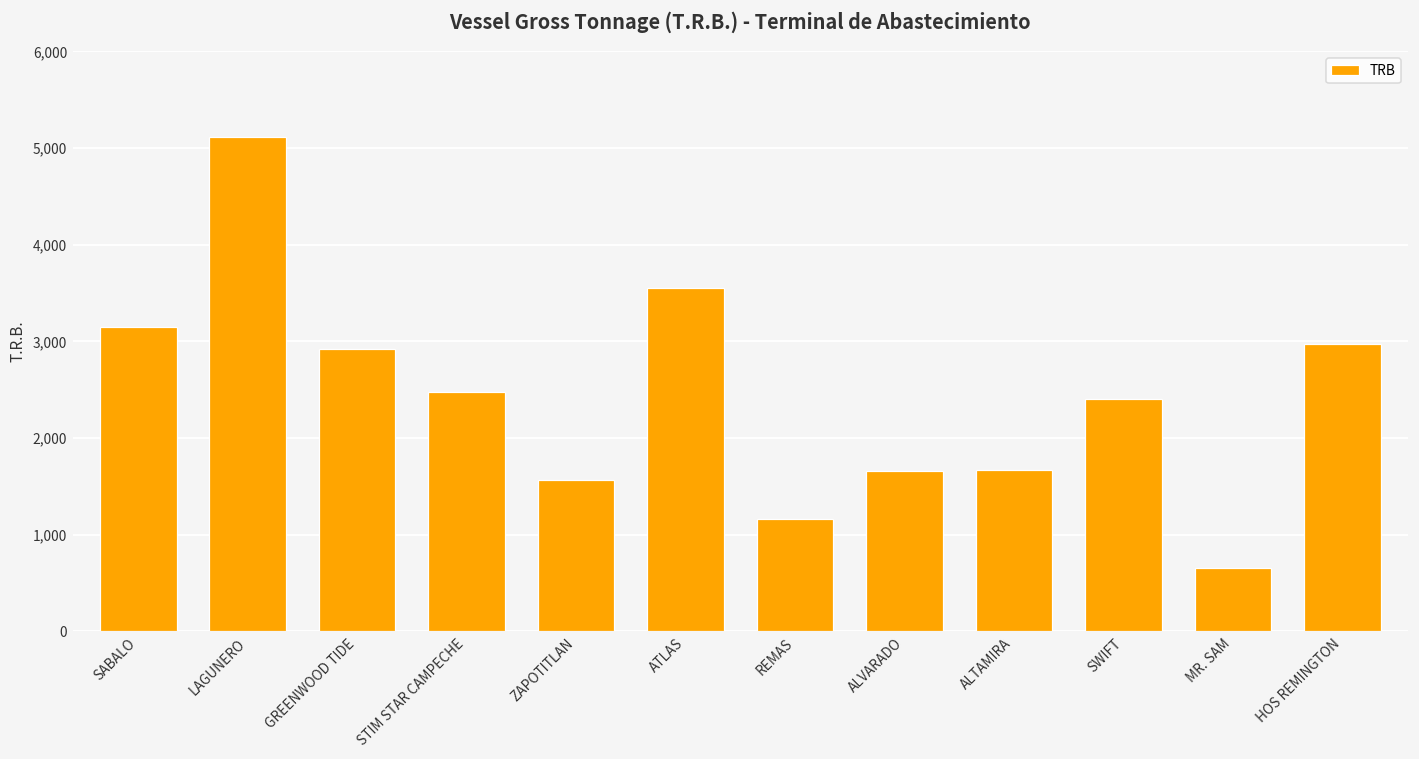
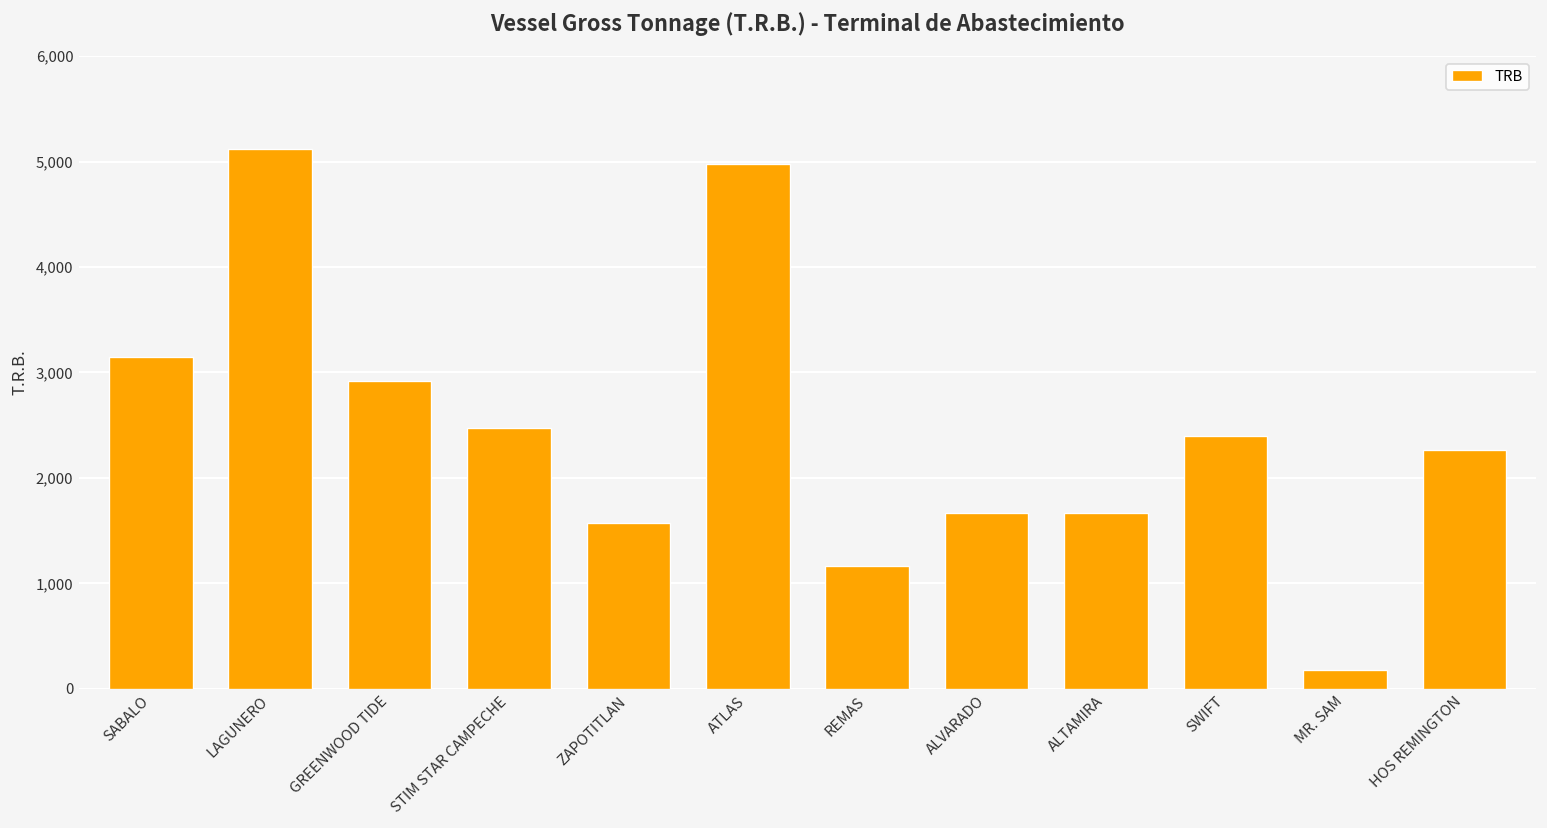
ATLAS: 3,600 -> 5,000
MR. SAM: 700 -> 200
HOS REMINGTON: 3,000 -> 2,300
